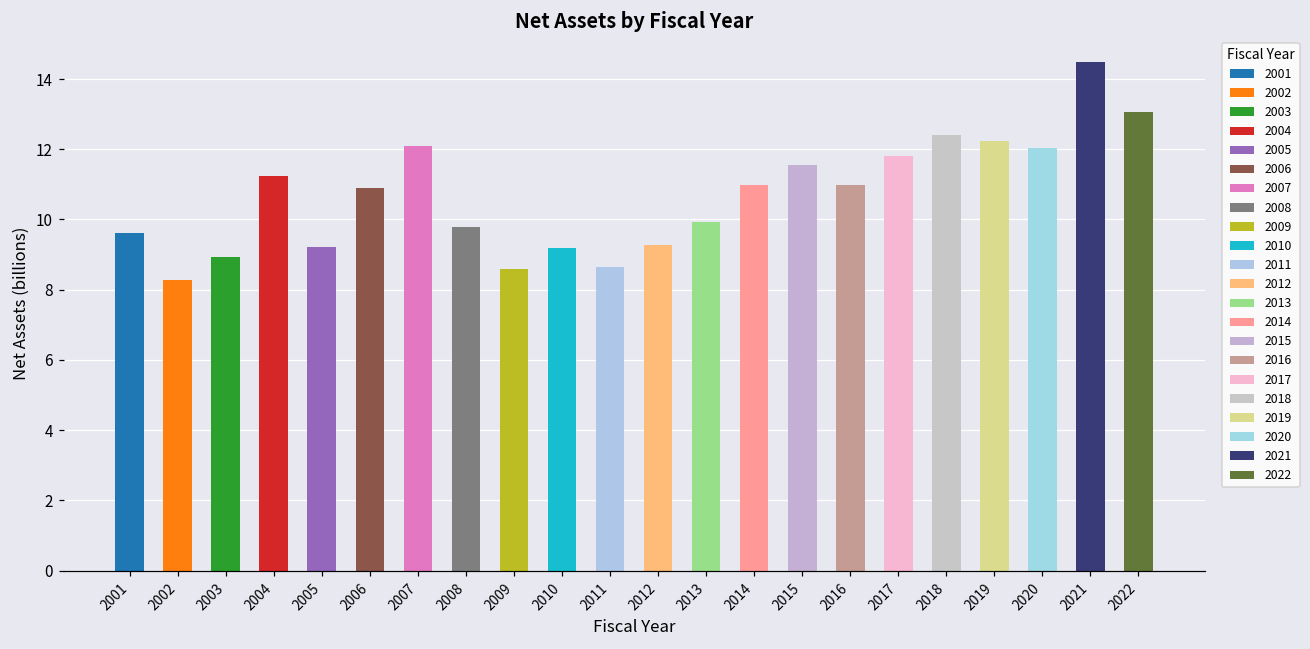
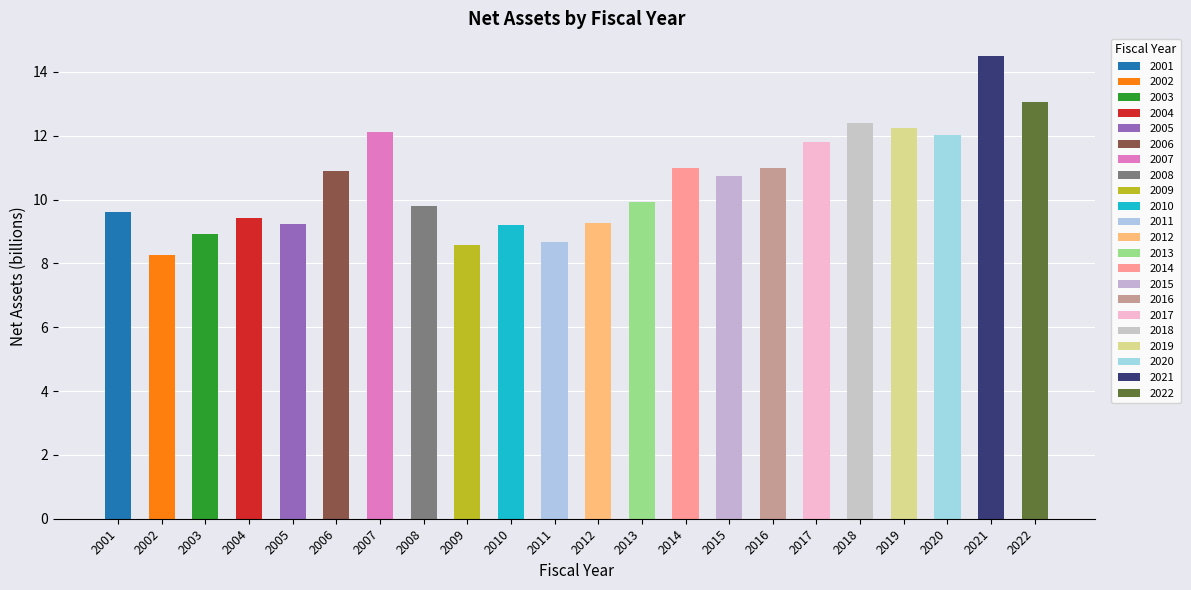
2004: 11.2 -> 9.4
2015: 11.6 -> 10.7
